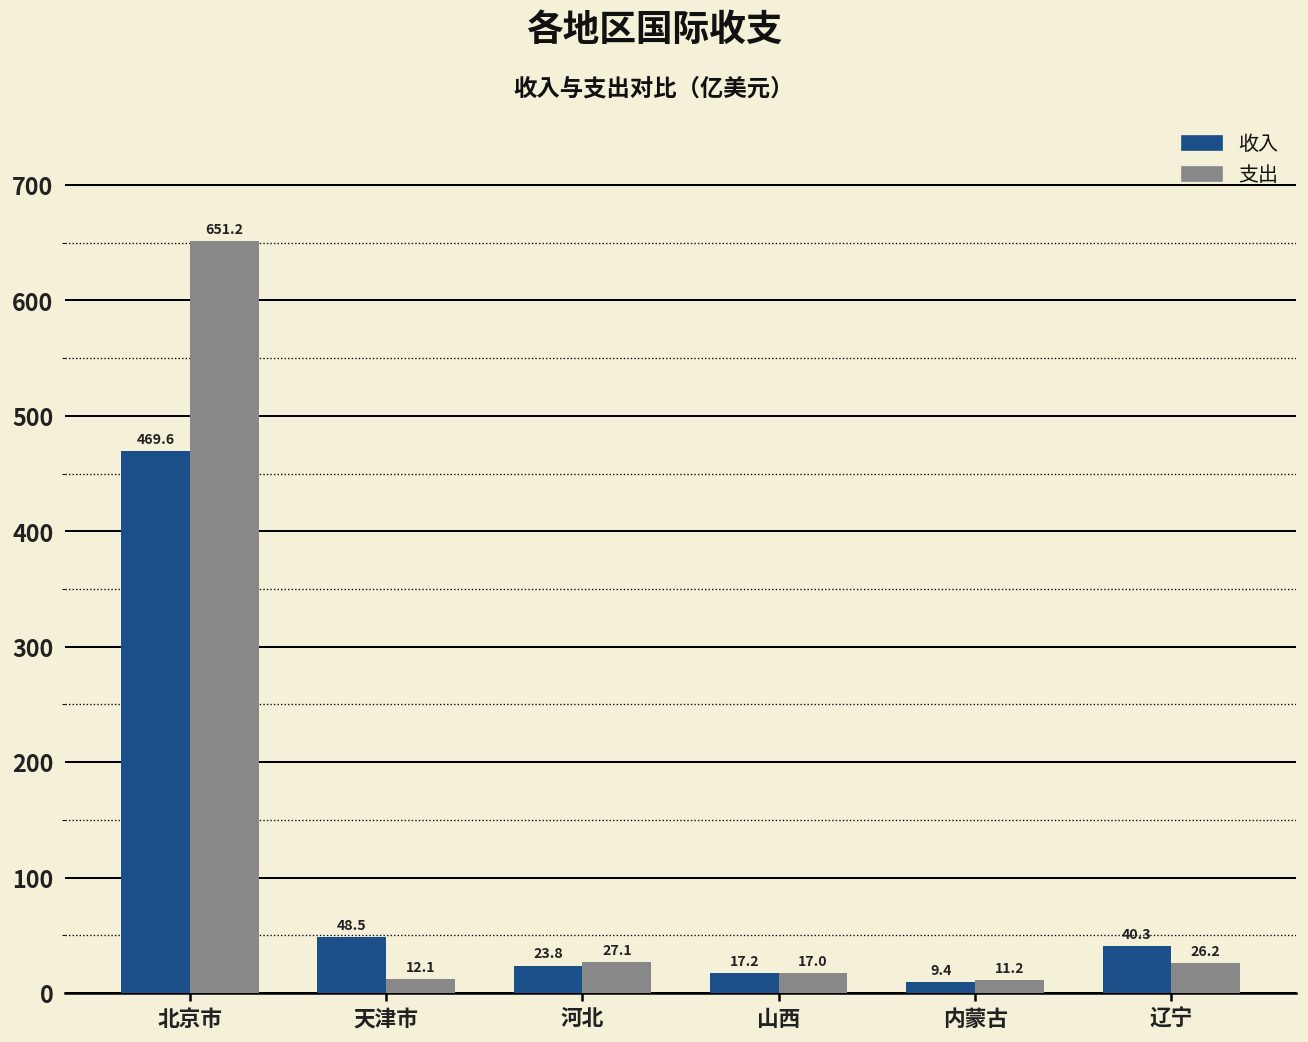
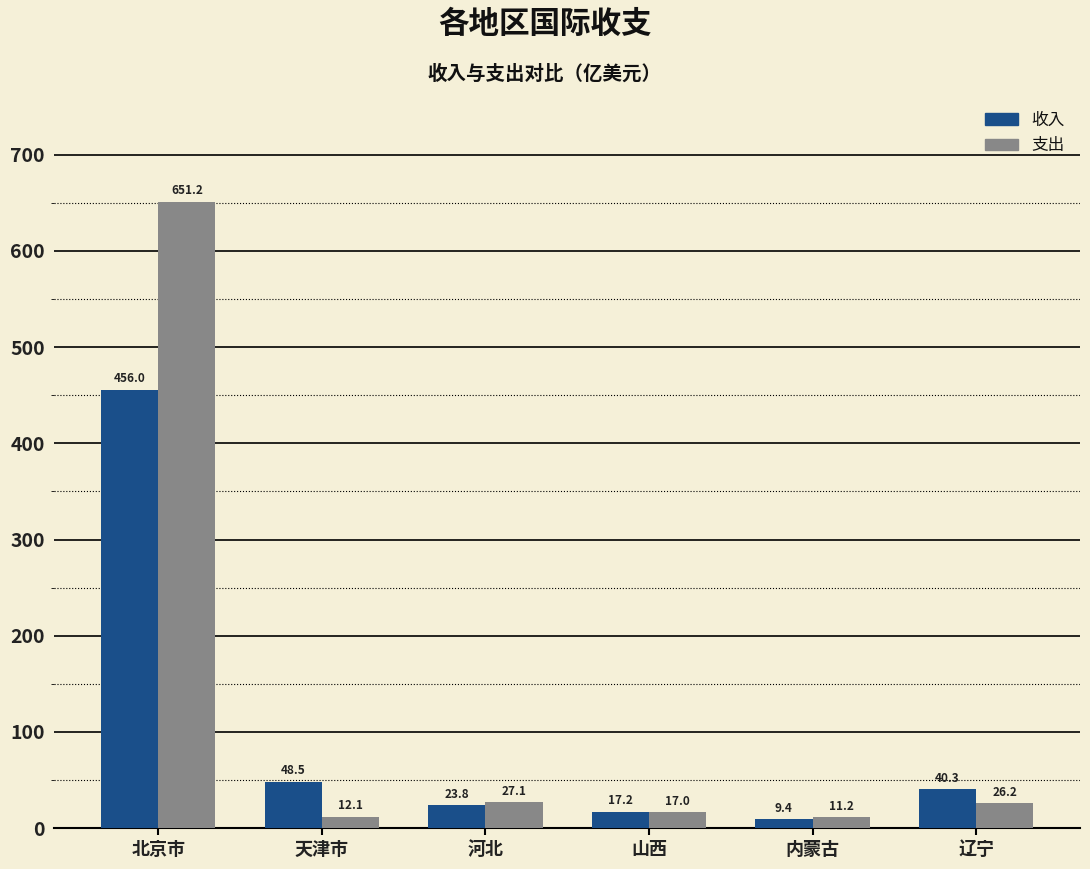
收入, 北京市: 469.6 -> 456.0
